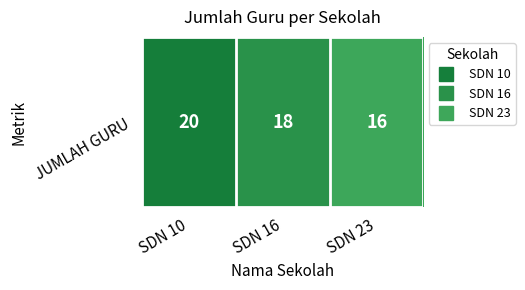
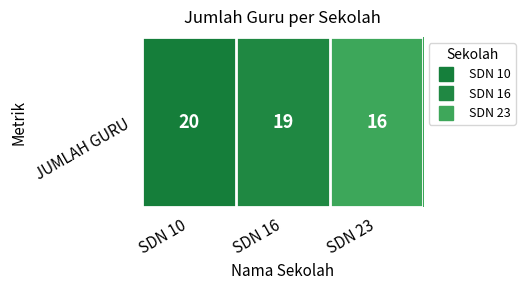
JUMLAH GURU, SDN 16: 18 -> 19
